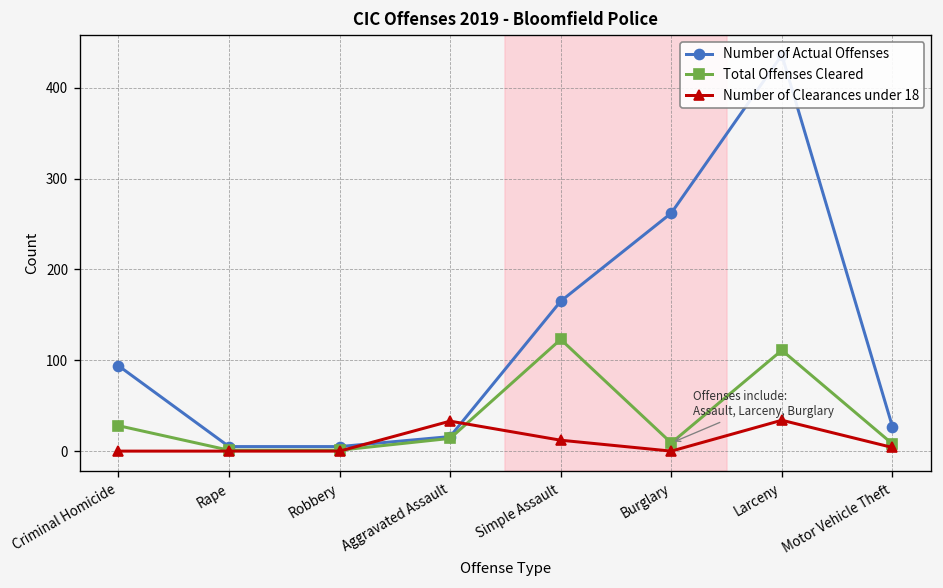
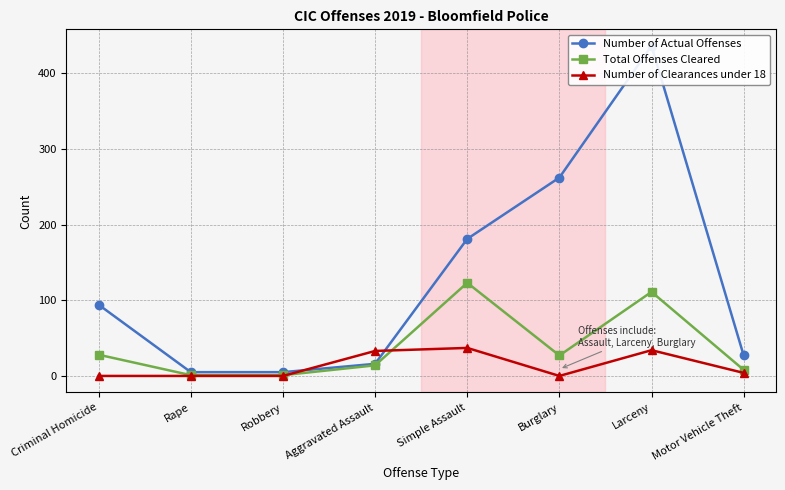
Number of Actual Offenses, Simple Assault: 170 -> 180
Number of Clearances under 18, Simple Assault: 10 -> 40
Total Offenses Cleared, Burglary: 10 -> 30
